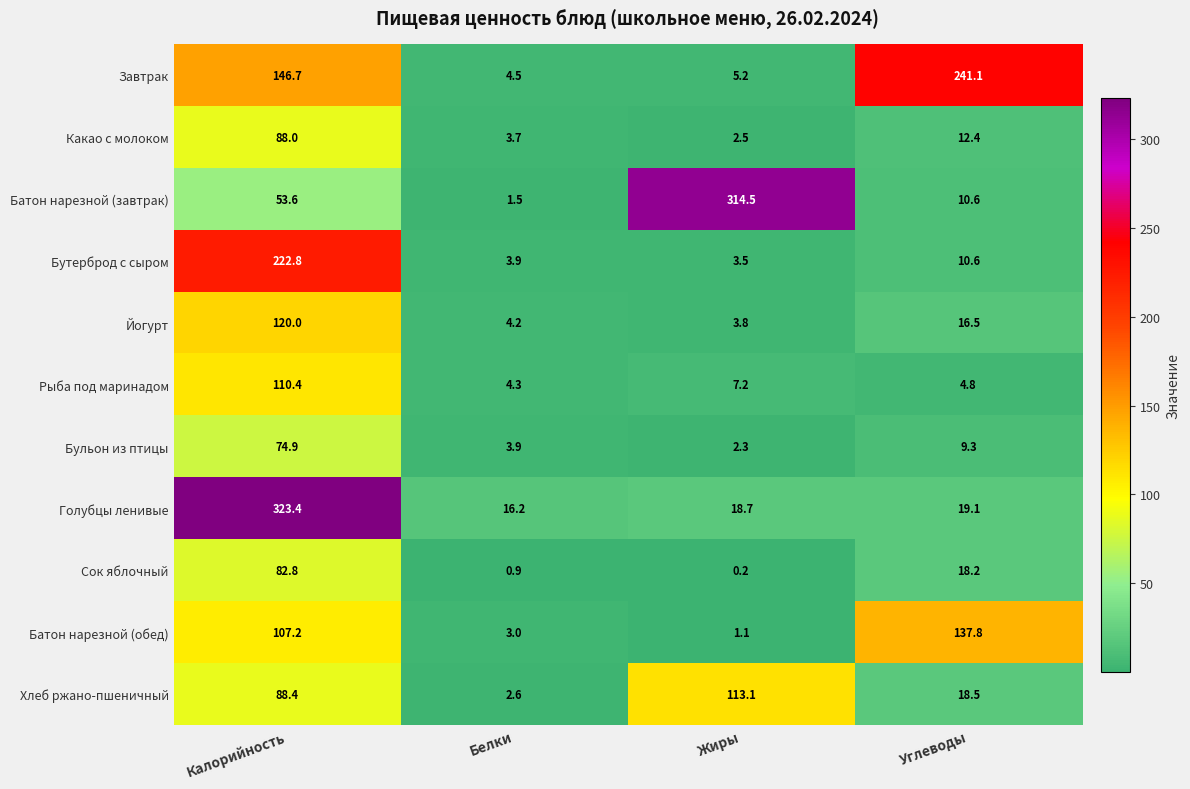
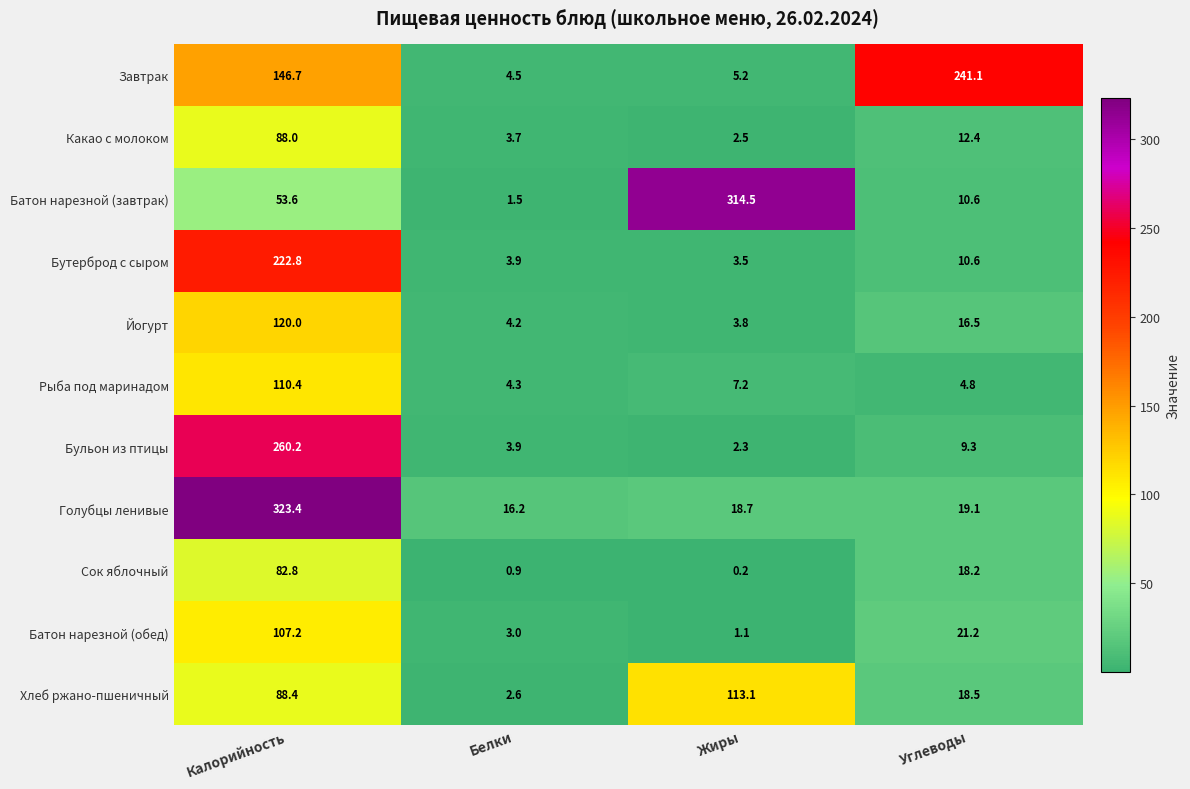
Бульон из птицы, Калорийность: 74.9 -> 260.2
Батон нарезной (обед), Углеводы: 137.8 -> 21.2
